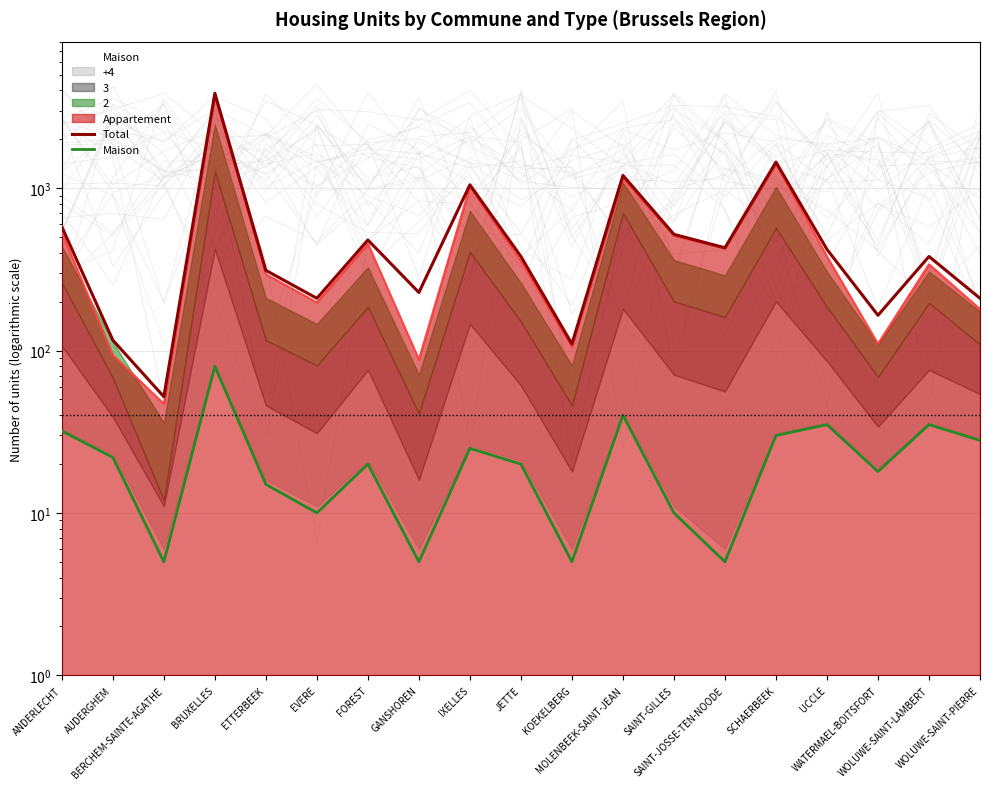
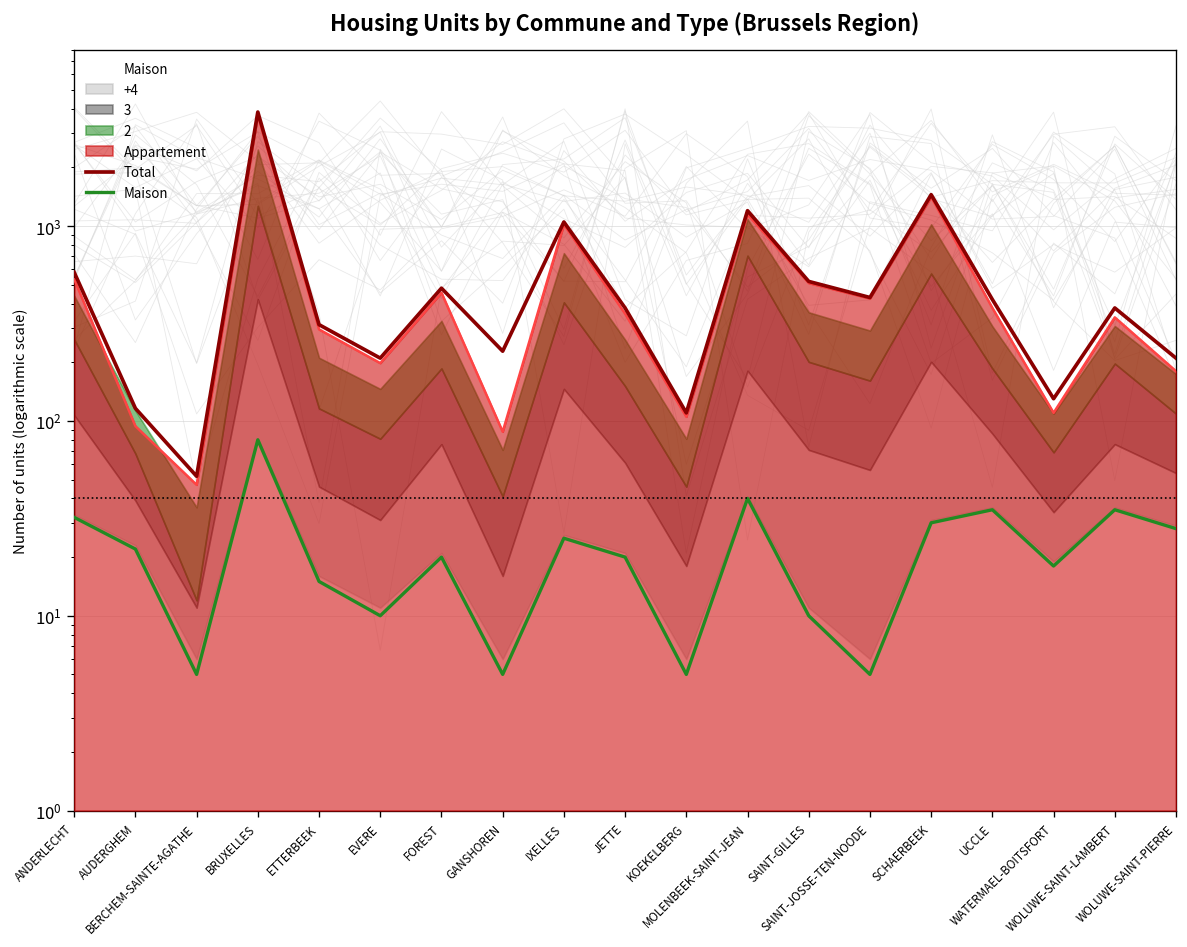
Total, WATERMAEL-BOITSFORT: 170 -> 130
